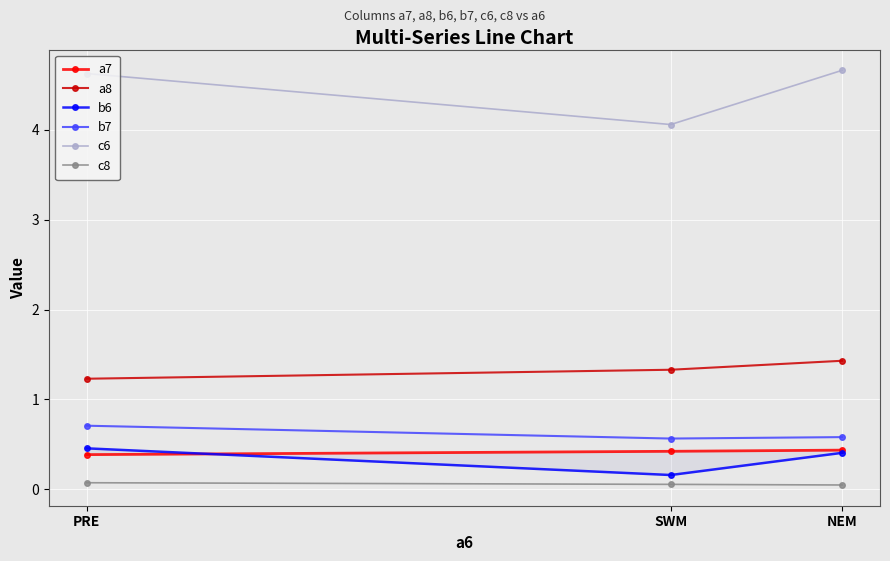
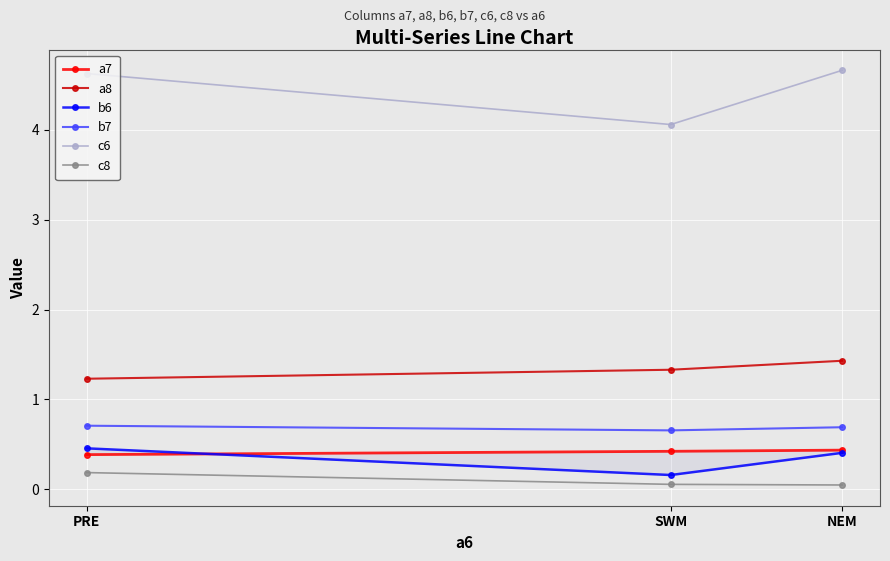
c8, PRE: 0.1 -> 0.2
b7, SWM: 0.6 -> 0.7
b7, NEM: 0.6 -> 0.7
